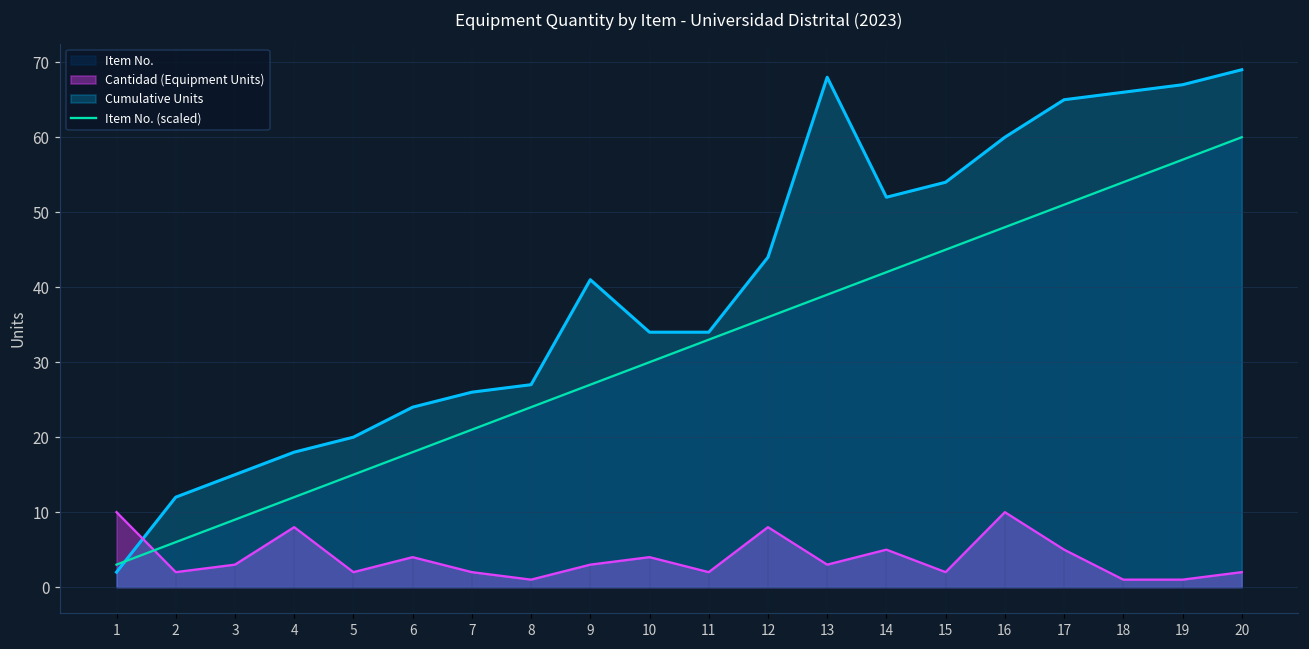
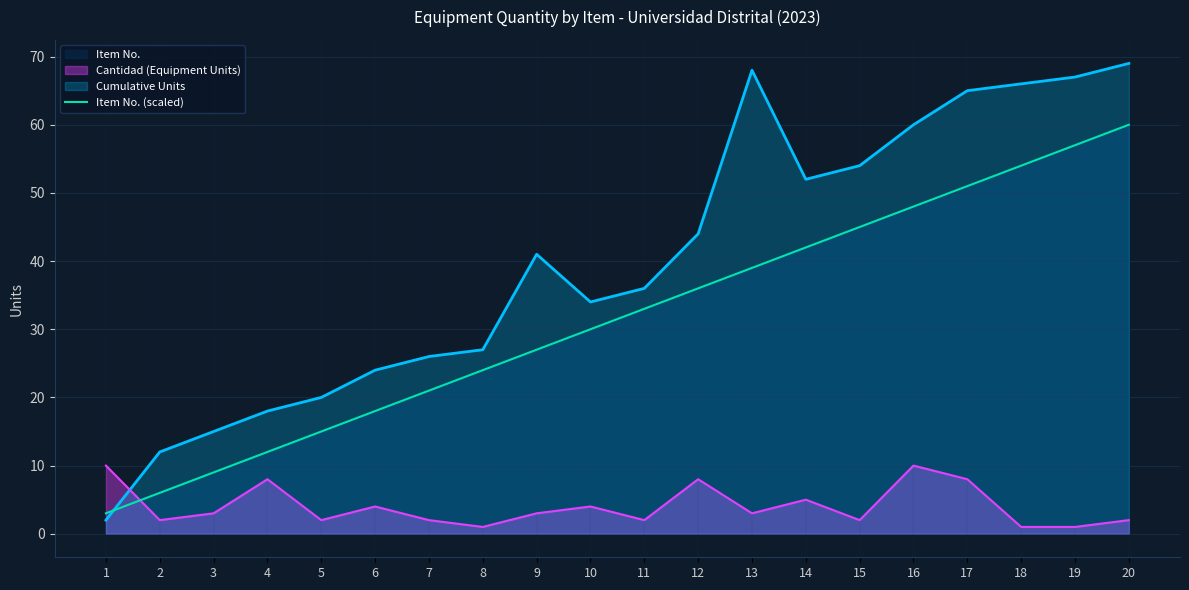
Cumulative Units, 11: 34 -> 36
Cantidad (Equipment Units), 17: 5 -> 8
